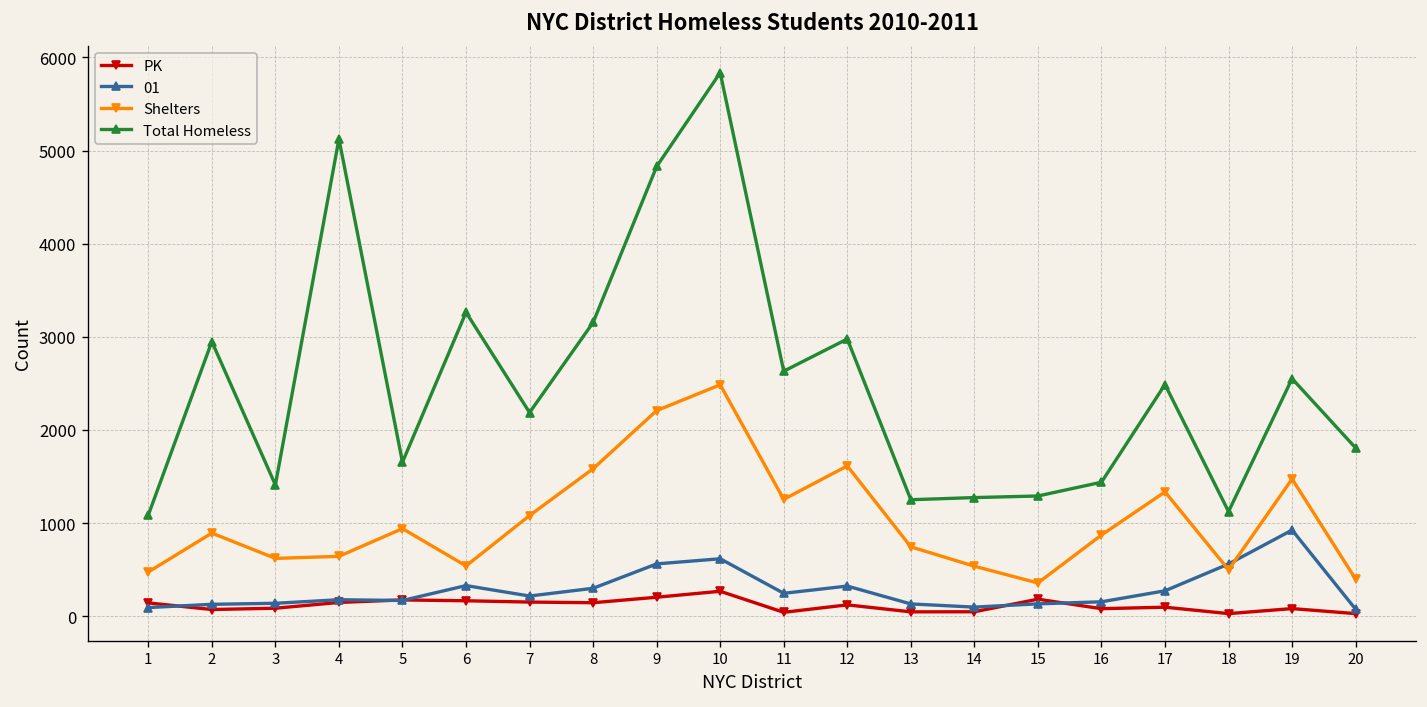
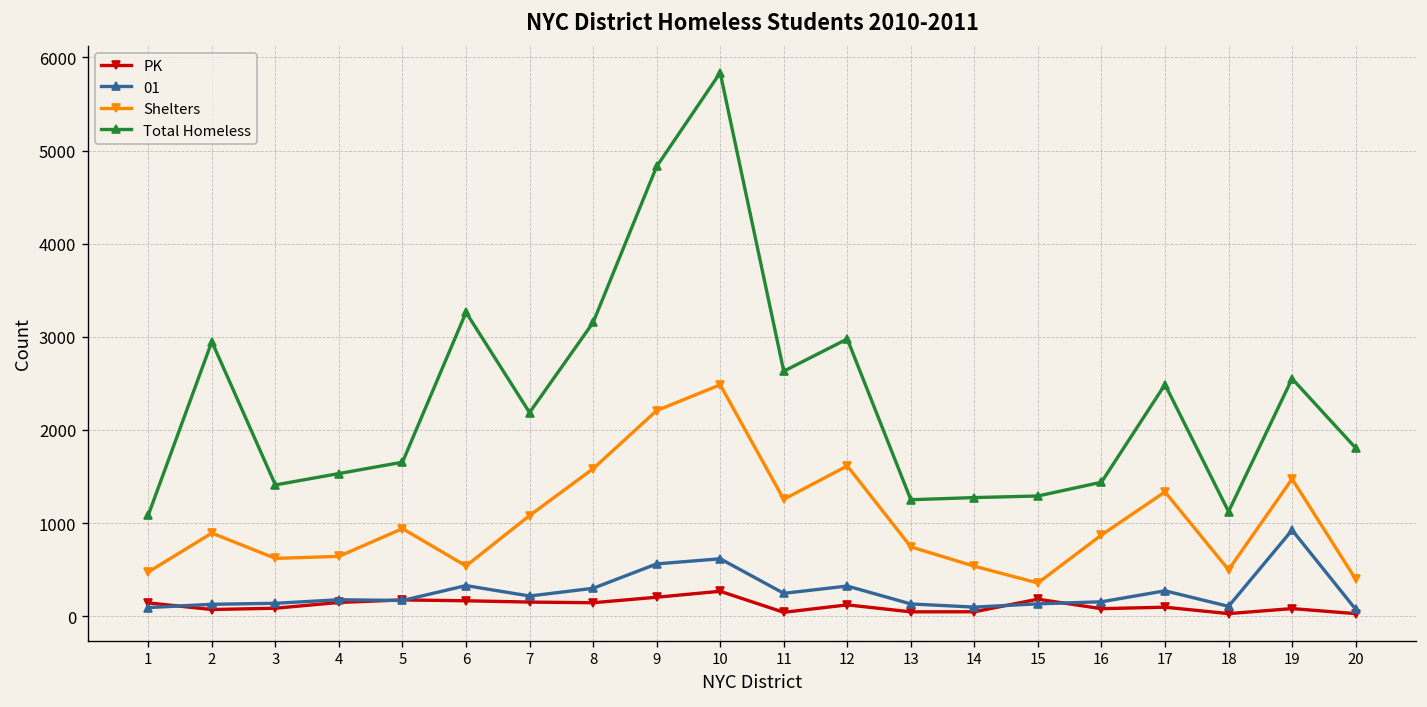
Total Homeless, 4: 5100 -> 1500
01, 18: 600 -> 100
